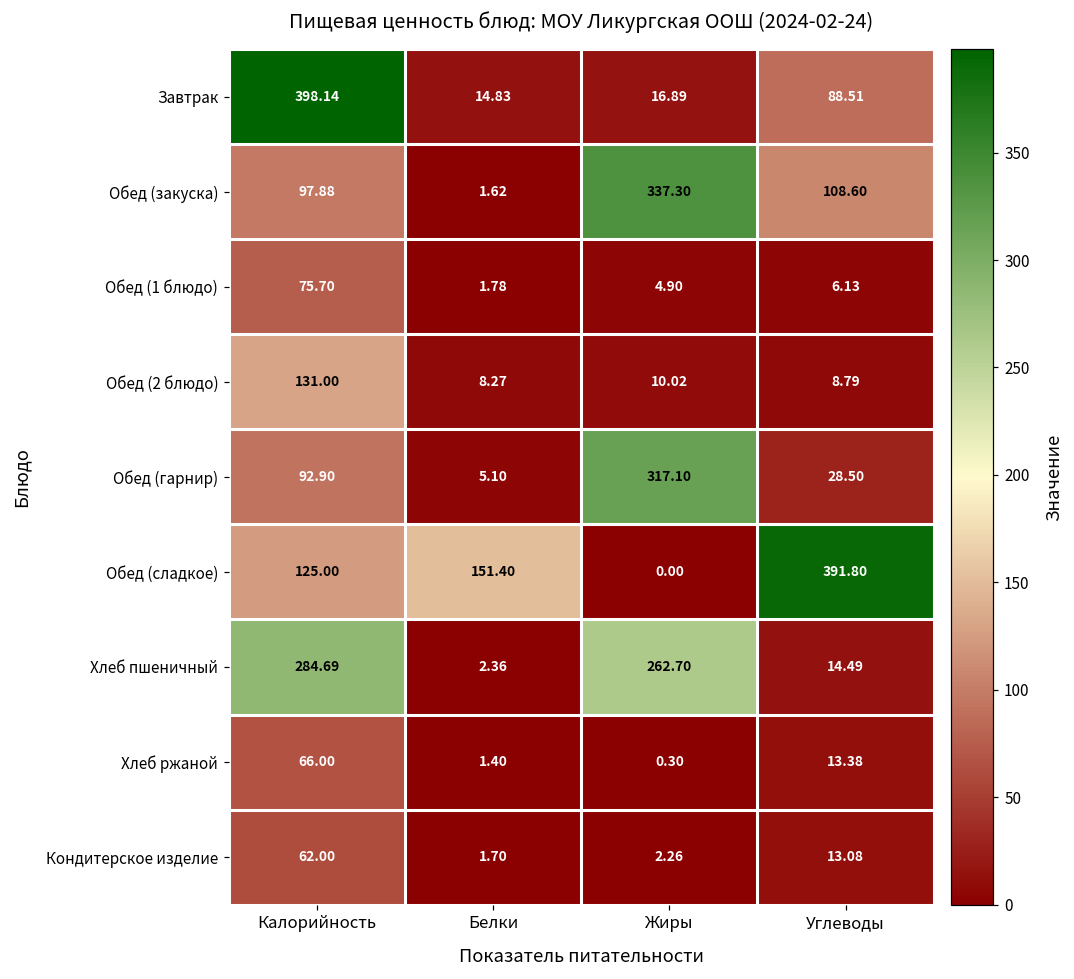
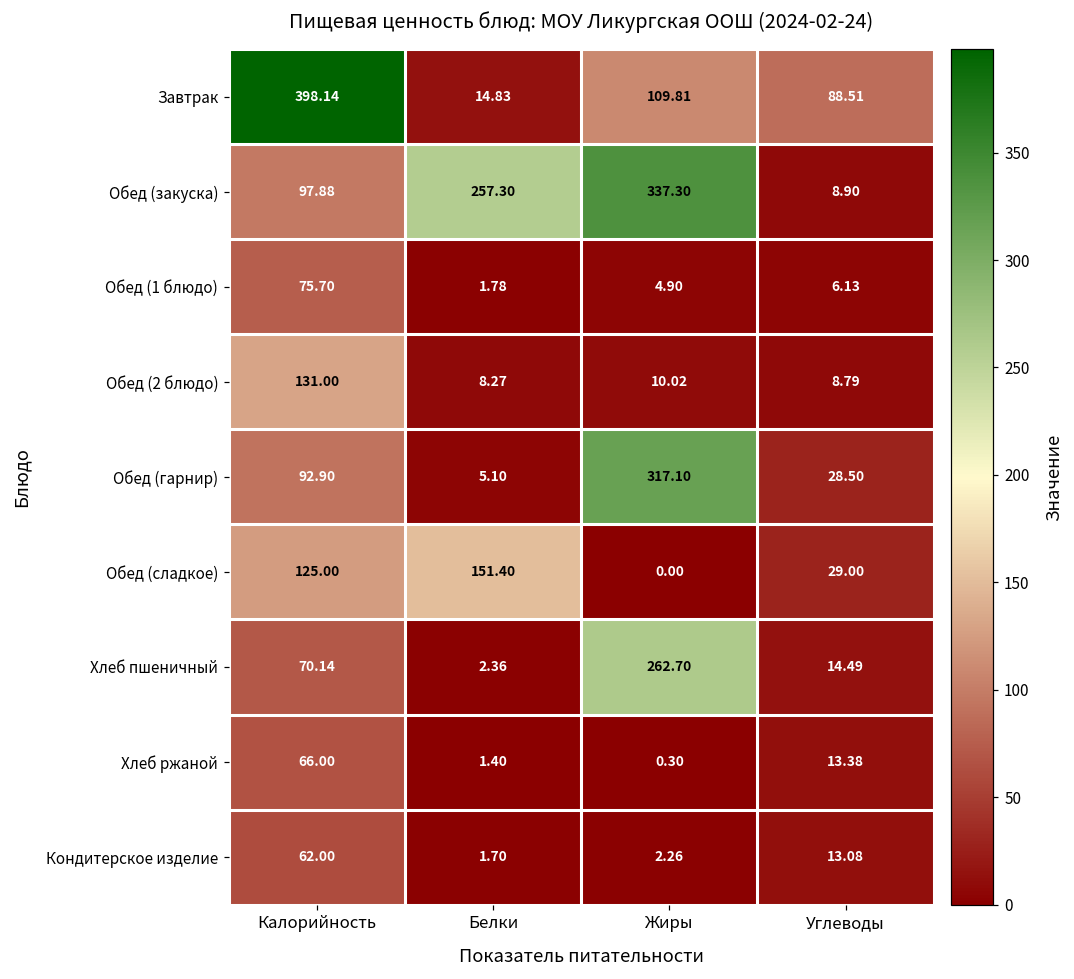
Завтрак, Жиры: 16.89 -> 109.81
Обед (закуска), Белки: 1.62 -> 257.30
Обед (закуска), Углеводы: 108.60 -> 8.90
Обед (сладкое), Углеводы: 391.80 -> 29.00
Хлеб пшеничный, Калорийность: 284.69 -> 70.14
